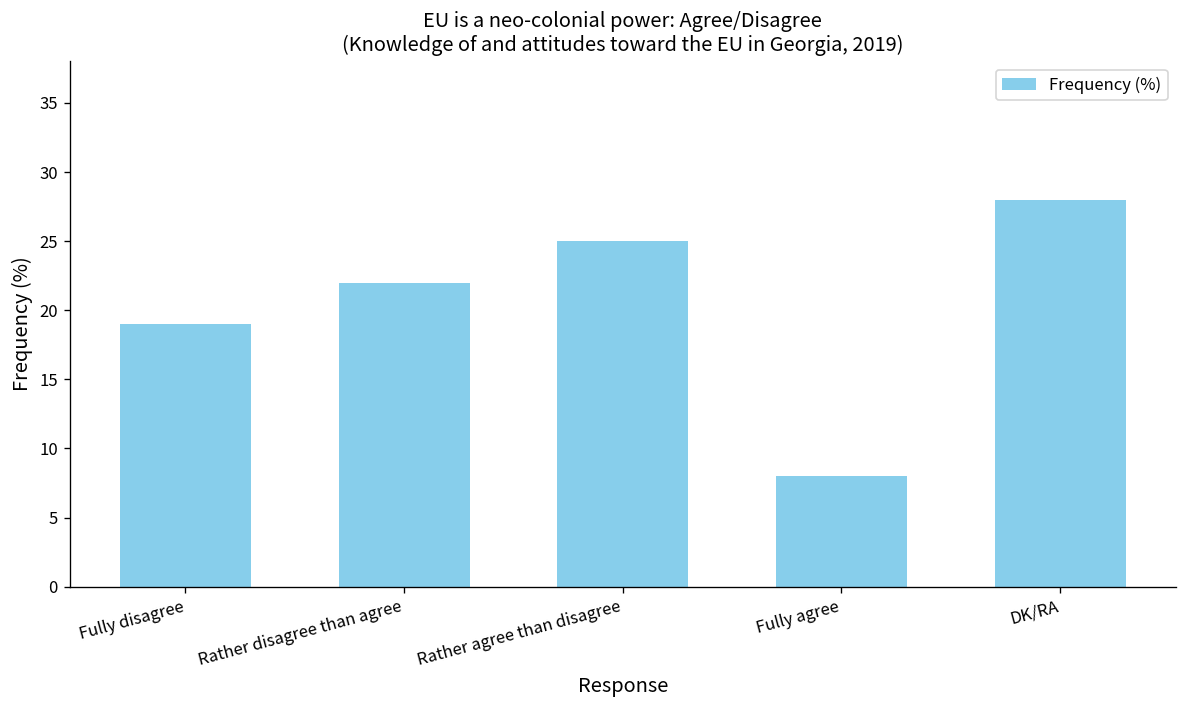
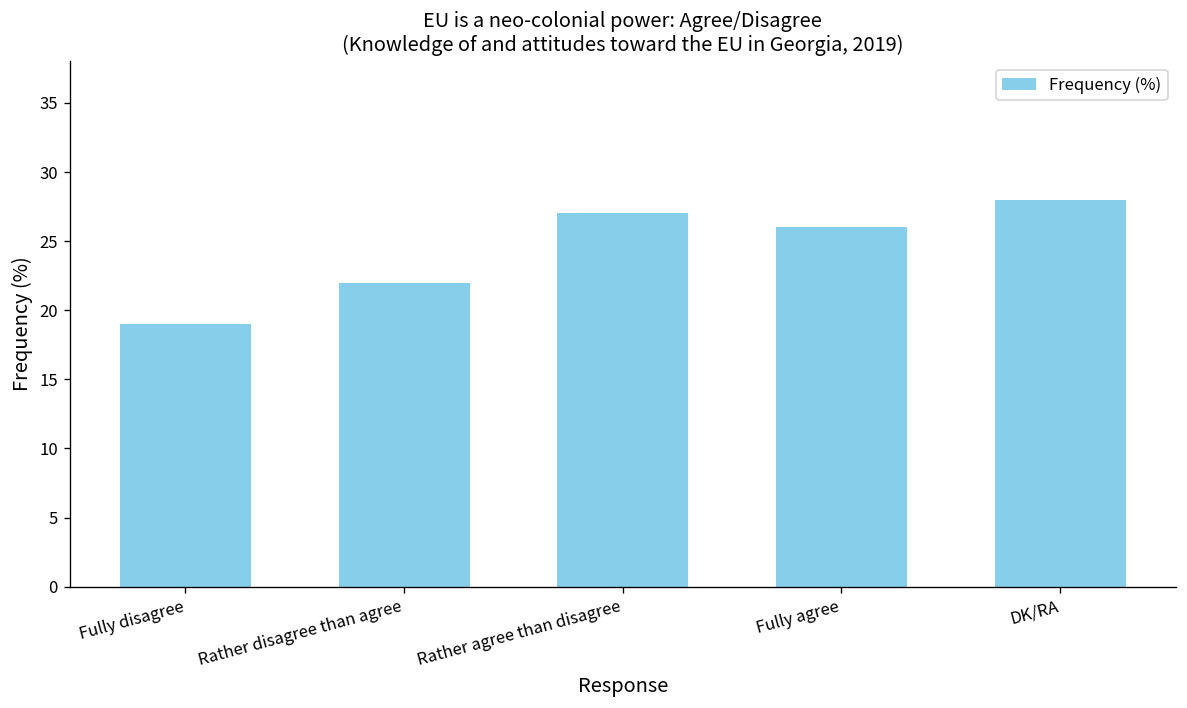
Rather agree than disagree: 25 -> 27
Fully agree: 8 -> 26
